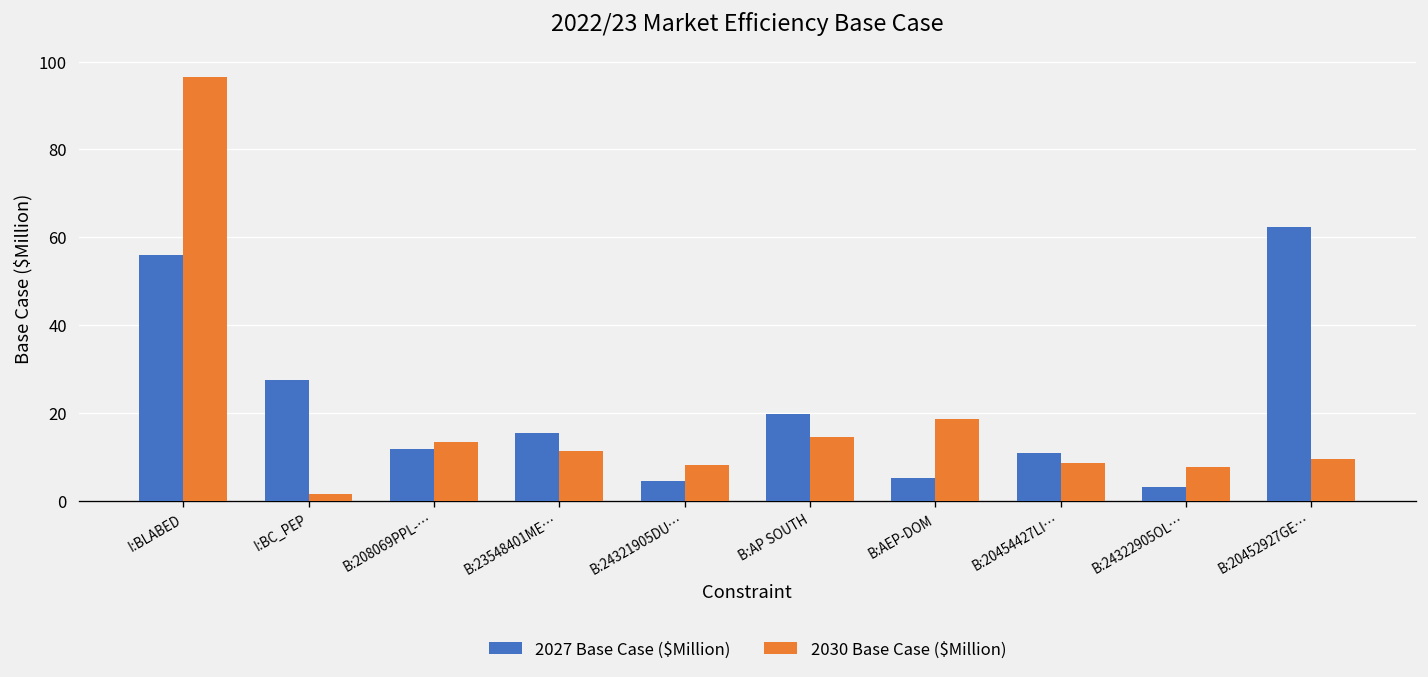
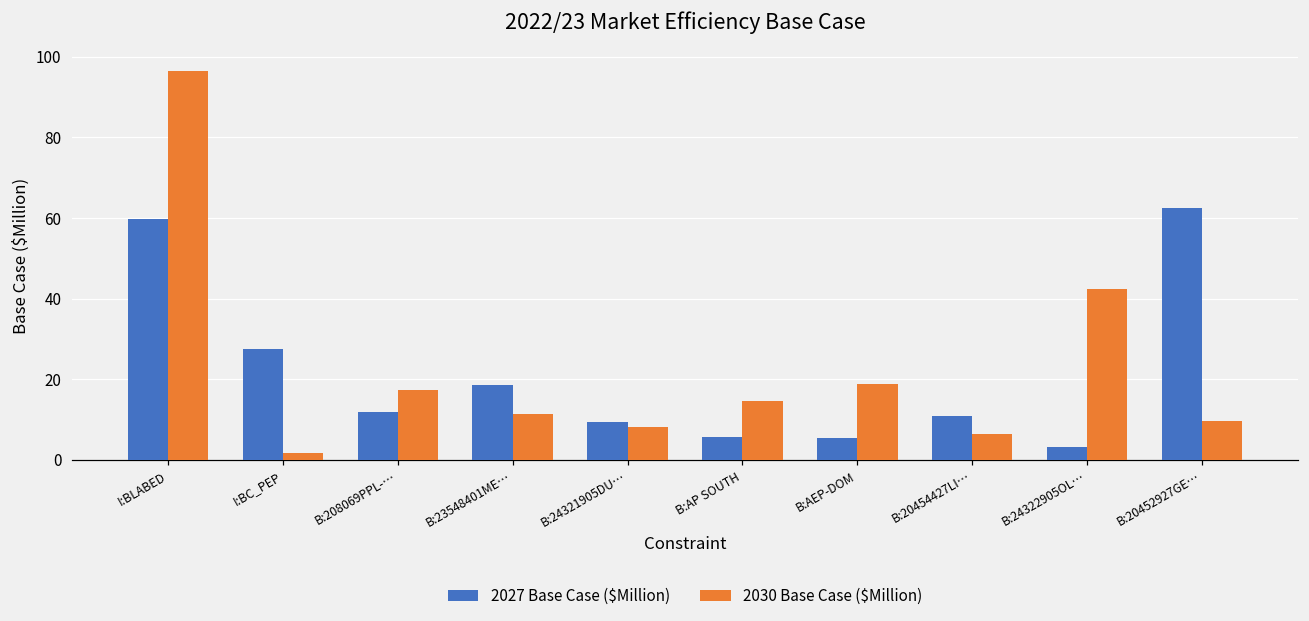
2027 Base Case ($Million), I:BLABED: 56 -> 60
2030 Base Case ($Million), B:208069PPL-…: 13 -> 17
2027 Base Case ($Million), B:23548401ME…: 16 -> 19
2027 Base Case ($Million), B:24321905DU…: 5 -> 9
2027 Base Case ($Million), B:AP SOUTH: 20 -> 6
2030 Base Case ($Million), B:20454427LI…: 9 -> 6
2030 Base Case ($Million), B:24322905OL…: 8 -> 42
